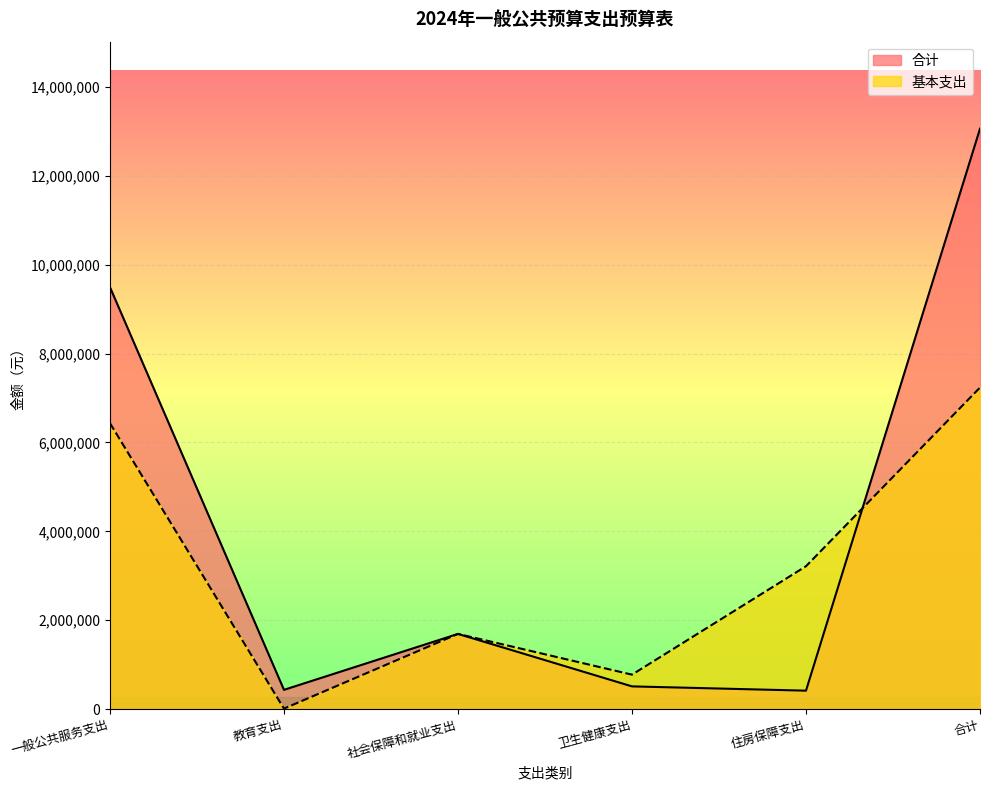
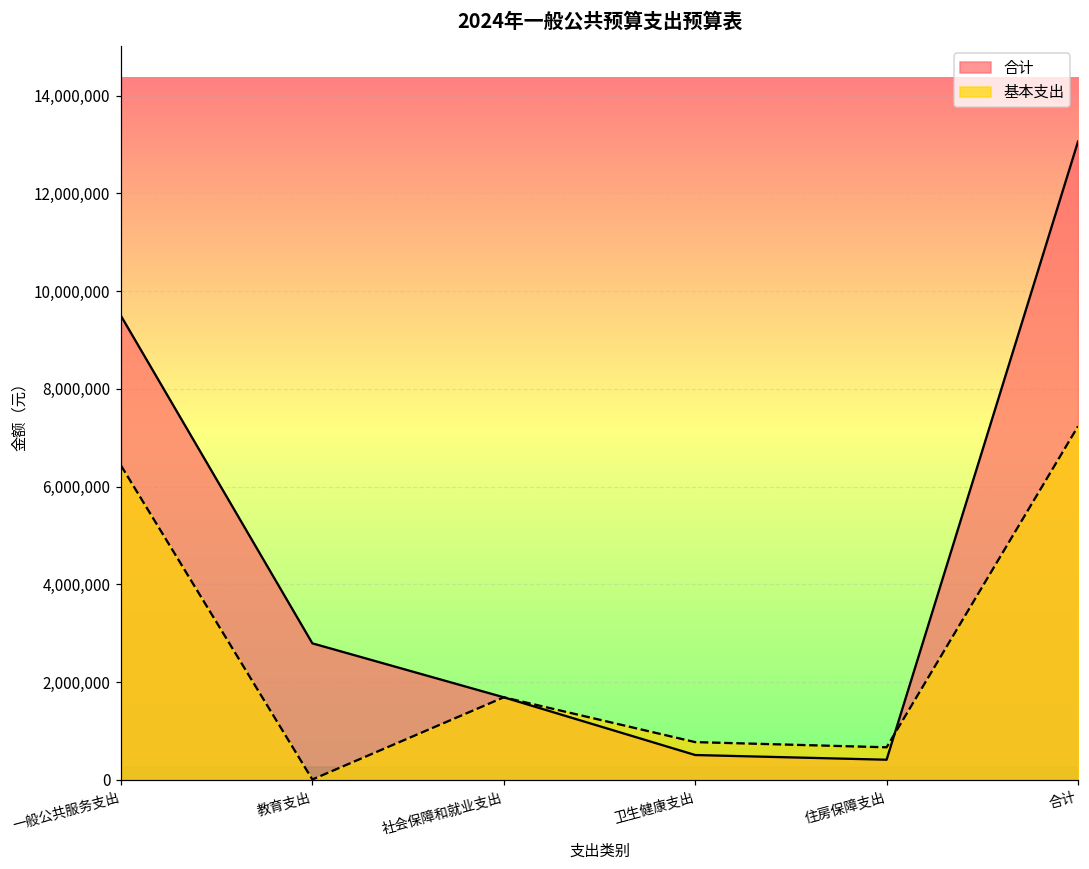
合计, 教育支出: 400,000 -> 2,800,000
基本支出, 住房保障支出: 3,200,000 -> 700,000
